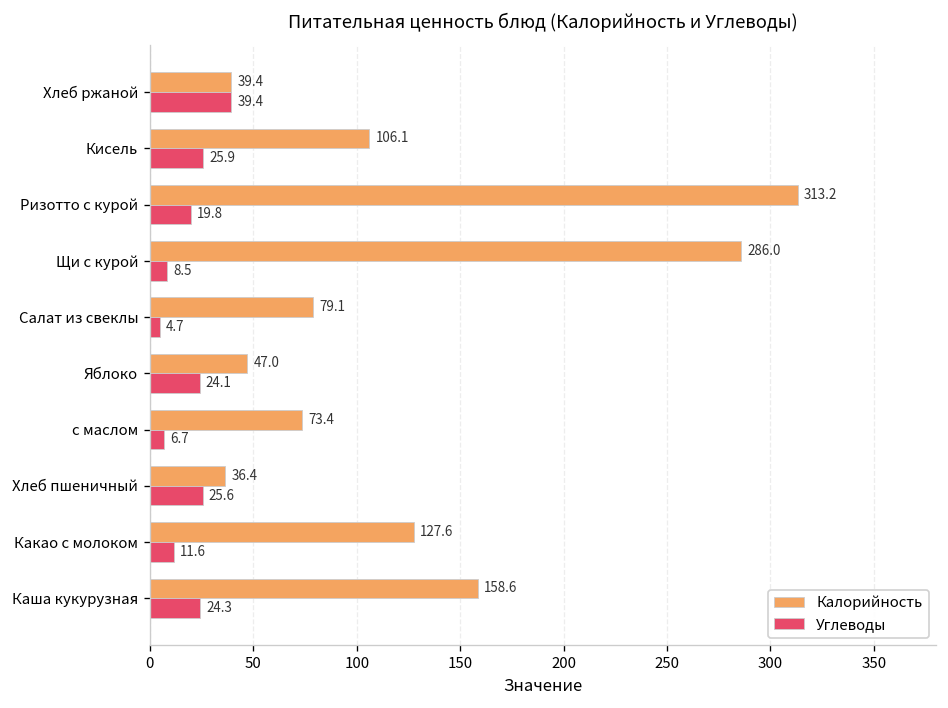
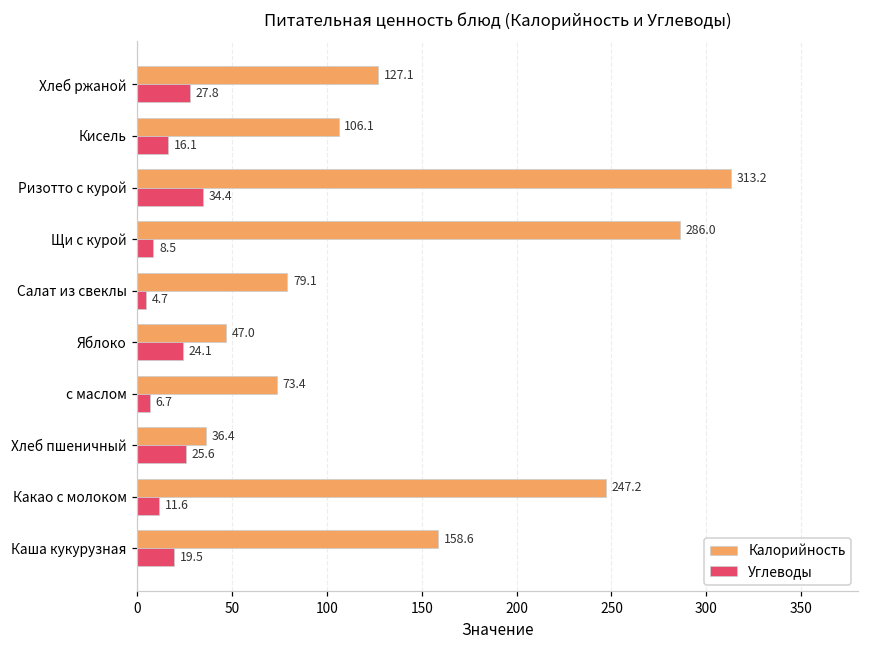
Калорийность, Хлеб ржаной: 39.4 -> 127.1
Углеводы, Хлеб ржаной: 39.4 -> 27.8
Углеводы, Кисель: 25.9 -> 16.1
Углеводы, Ризотто с курой: 19.8 -> 34.4
Калорийность, Какао с молоком: 127.6 -> 247.2
Углеводы, Каша кукурузная: 24.3 -> 19.5
